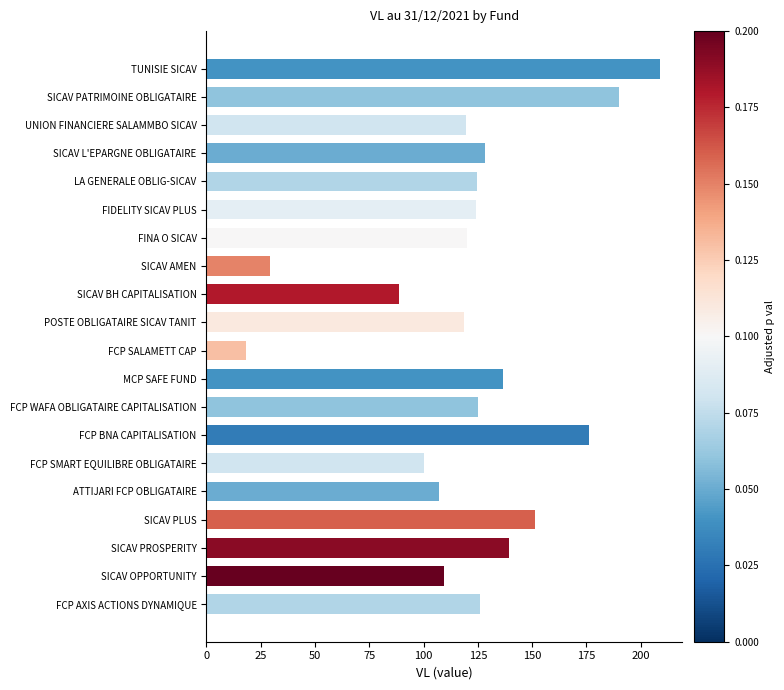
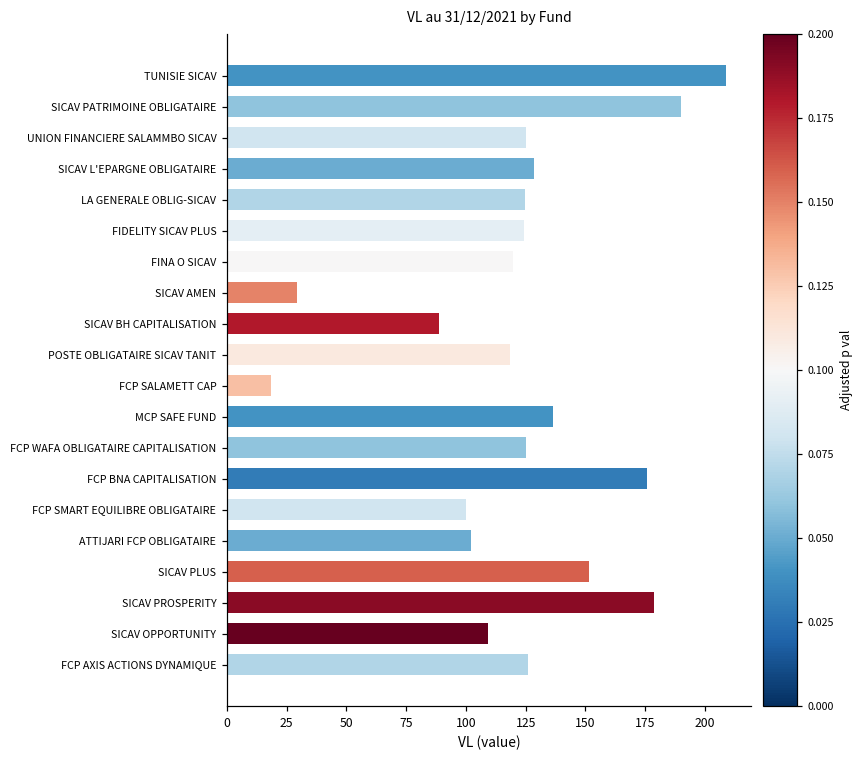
UNION FINANCIERE SALAMMBO SICAV: 119 -> 125
ATTIJARI FCP OBLIGATAIRE: 107 -> 102
SICAV PROSPERITY: 139 -> 179
